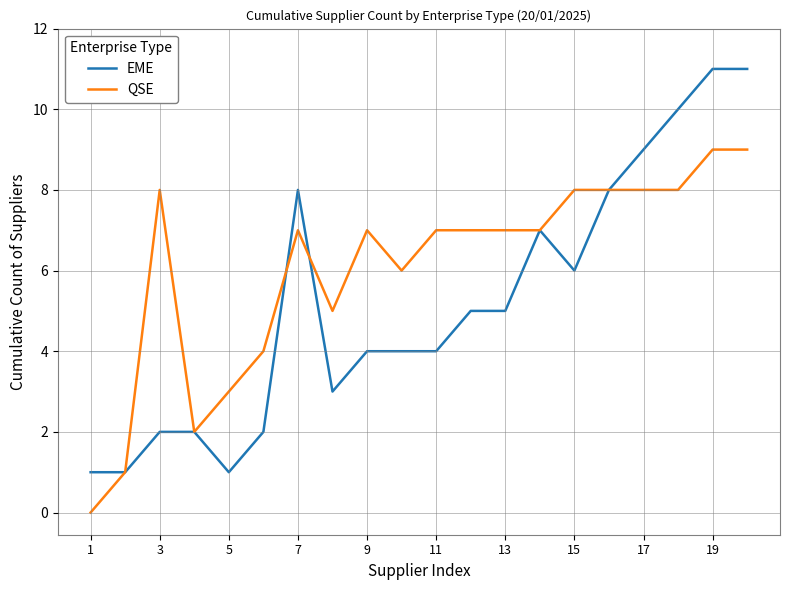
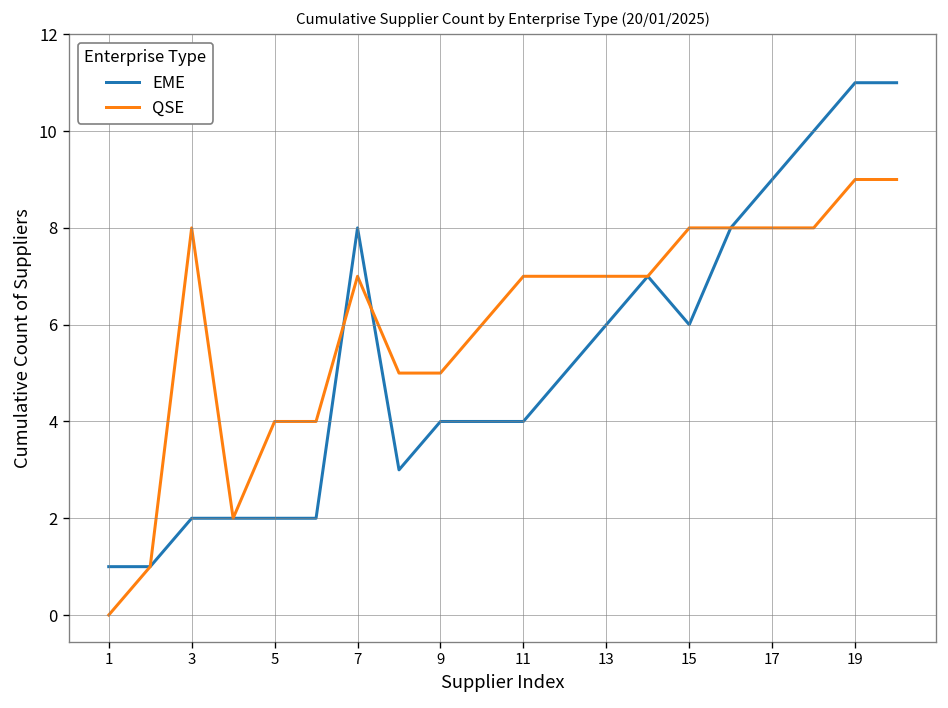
EME, 5: 1 -> 2
QSE, 5: 3 -> 4
QSE, 9: 7 -> 5
EME, 13: 5 -> 6
